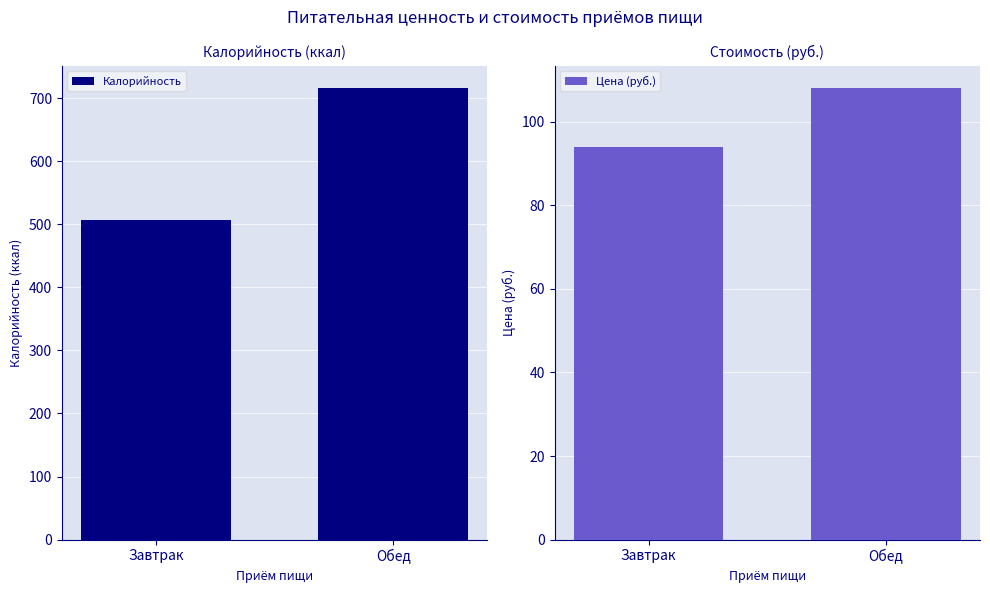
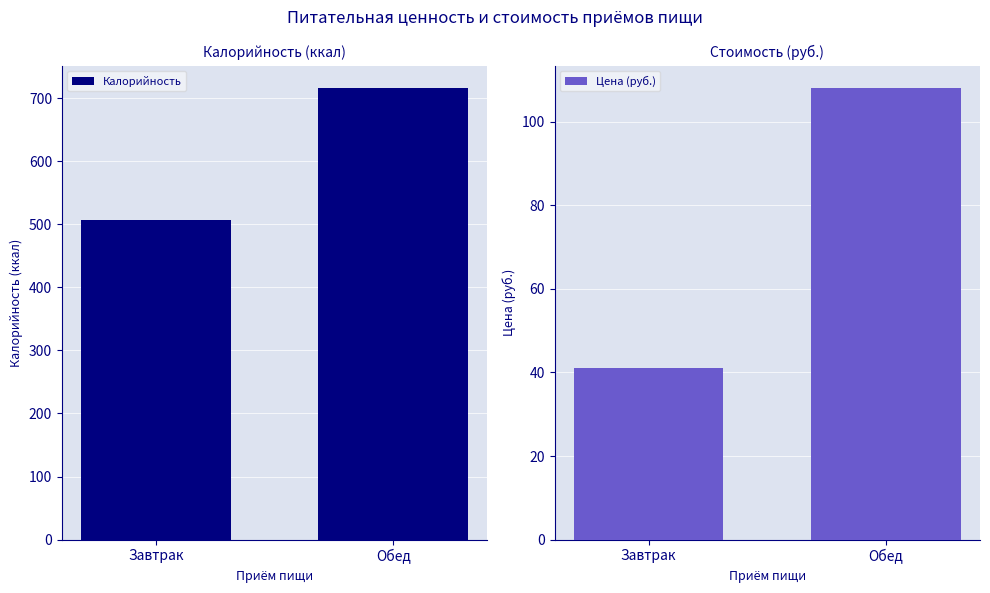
Стоимость (руб.), Завтрак: 94 -> 41
